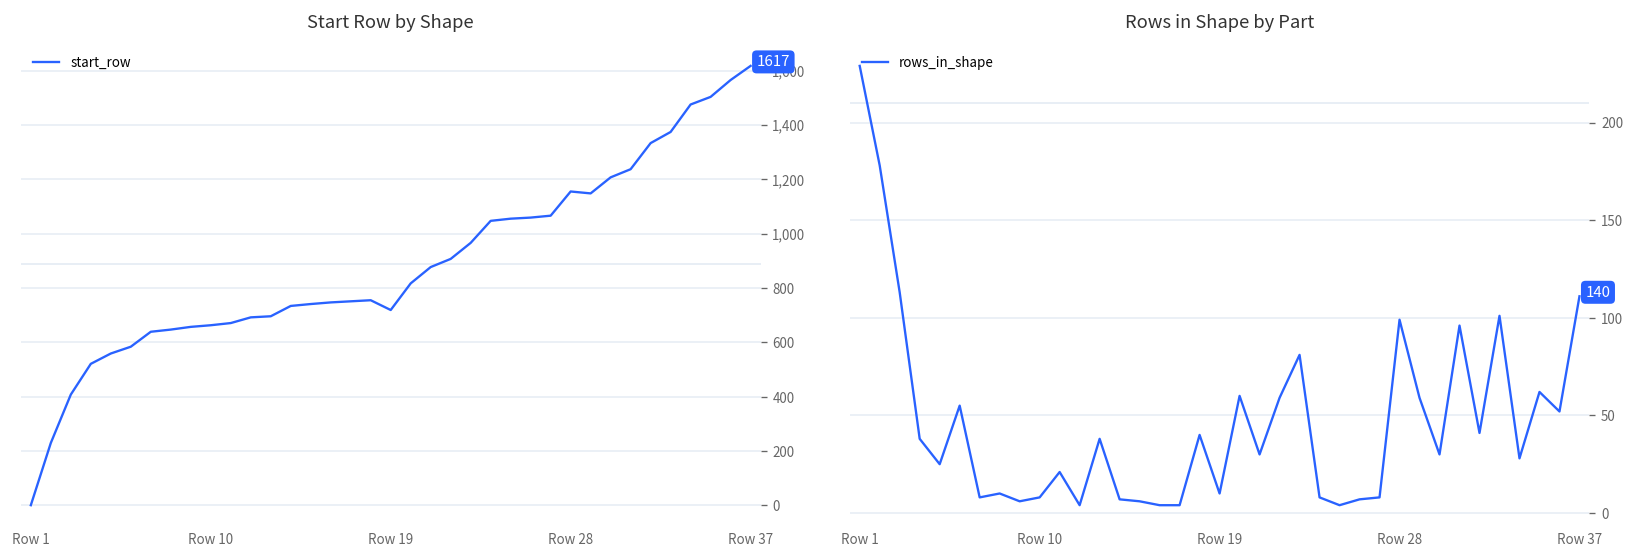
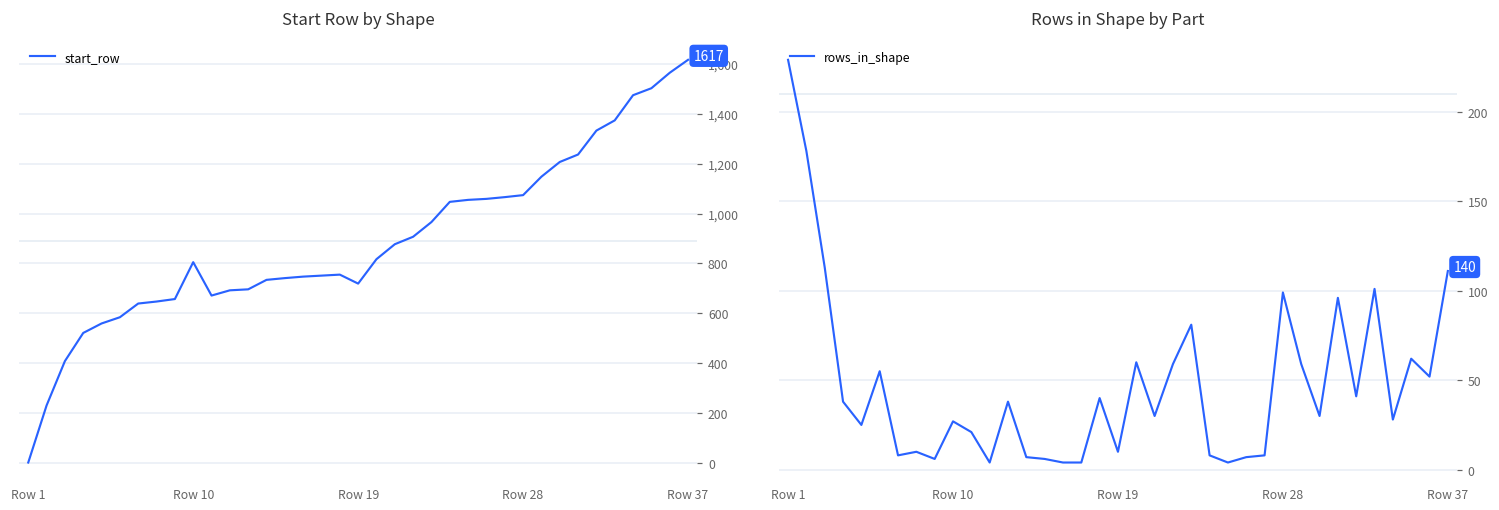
Start Row by Shape, Row 10: 660 -> 810
Start Row by Shape, Row 28: 1,160 -> 1,070
Rows in Shape by Part, Row 10: 8 -> 27
